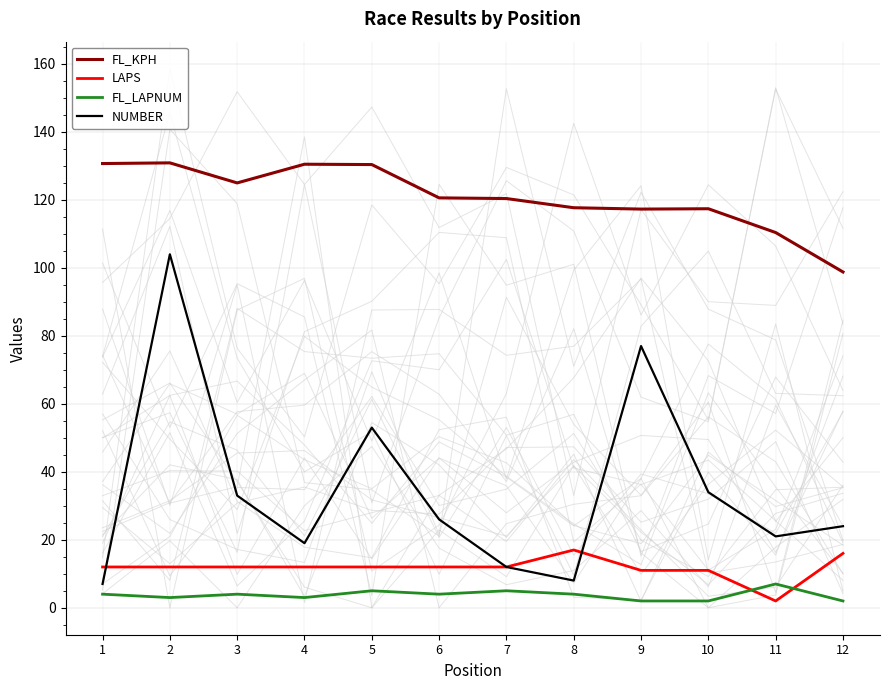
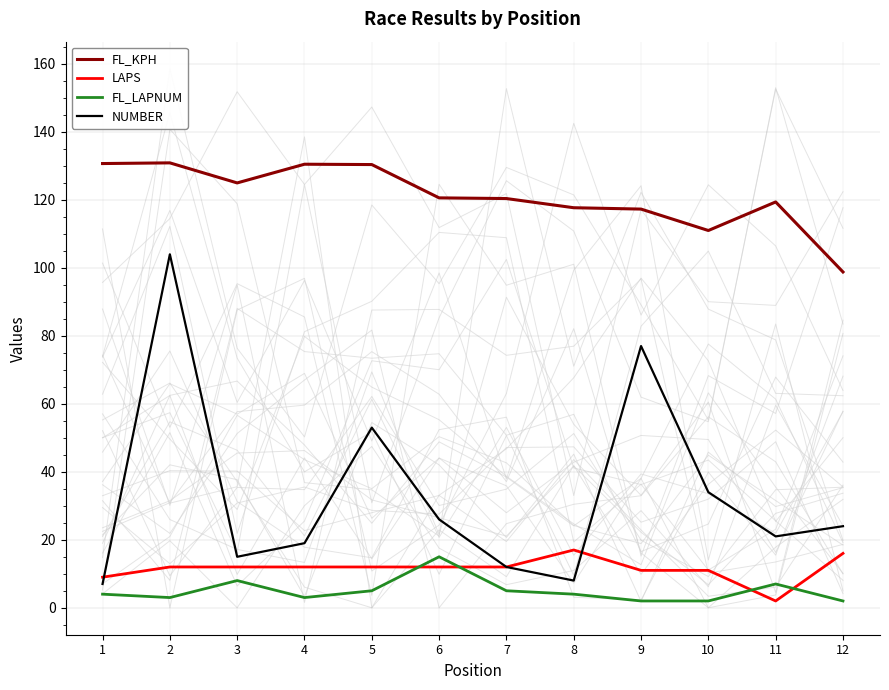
LAPS, 1: 12 -> 9
FL_LAPNUM, 3: 4 -> 8
NUMBER, 3: 33 -> 15
FL_LAPNUM, 6: 4 -> 15
FL_KPH, 10: 117 -> 111
FL_KPH, 11: 110 -> 119
